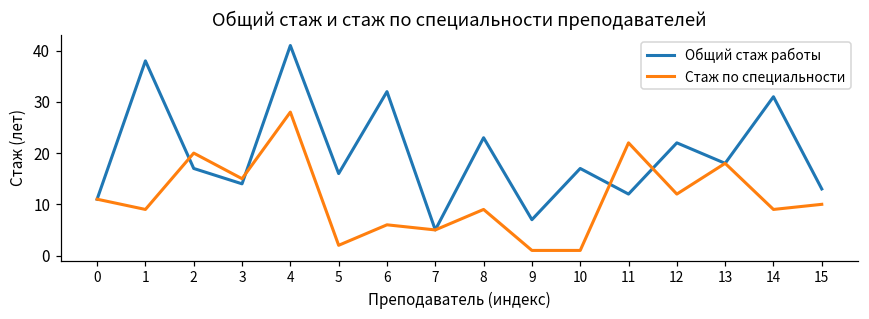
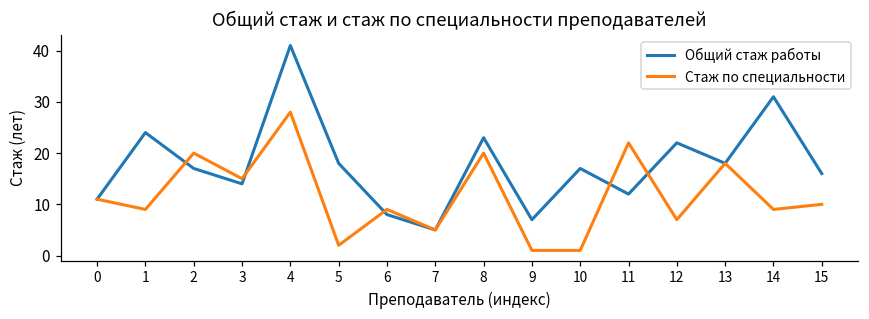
Общий стаж работы, 1: 38 -> 24
Общий стаж работы, 5: 16 -> 18
Общий стаж работы, 6: 32 -> 8
Стаж по специальности, 6: 6 -> 9
Стаж по специальности, 8: 9 -> 20
Стаж по специальности, 12: 12 -> 7
Общий стаж работы, 15: 13 -> 16
